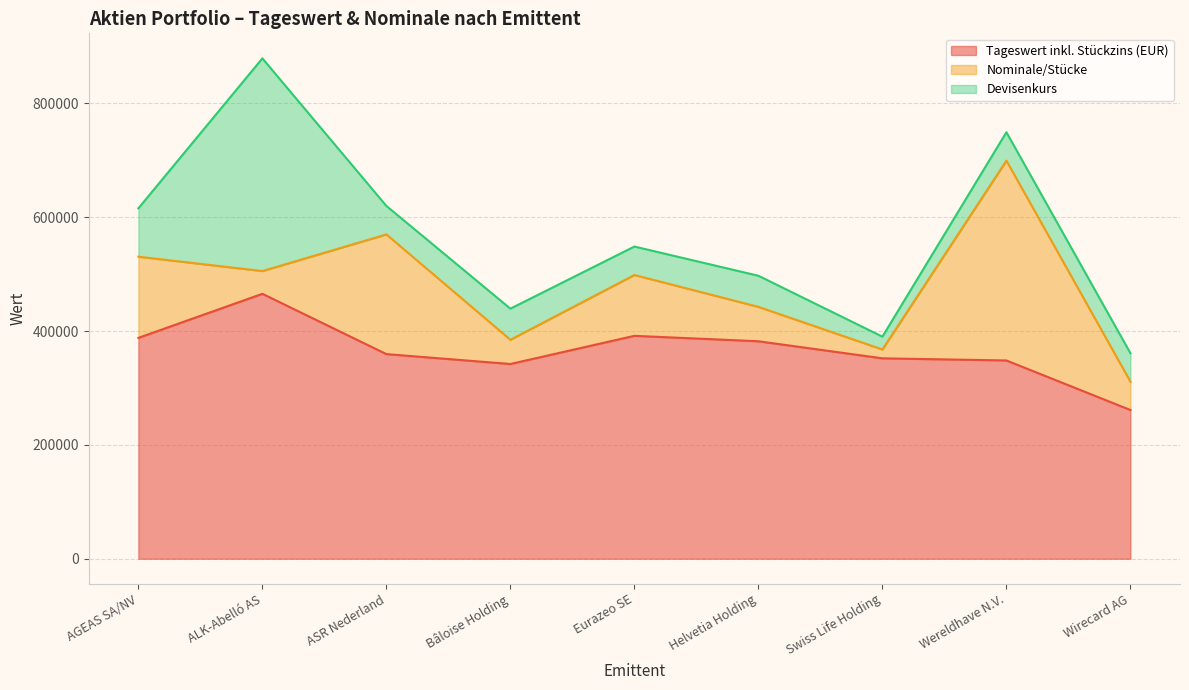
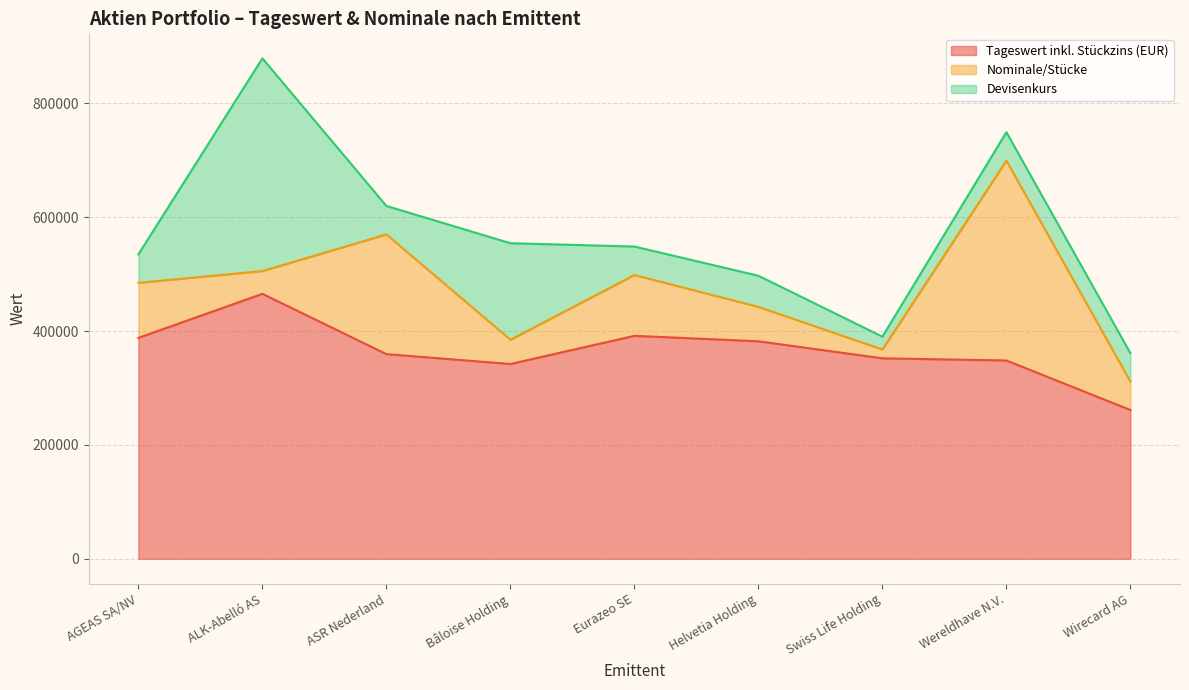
Nominale/Stücke, AGEAS SA/NV: 140000 -> 100000
Devisenkurs, AGEAS SA/NV: 90000 -> 50000
Devisenkurs, Bâloise Holding: 50000 -> 170000
